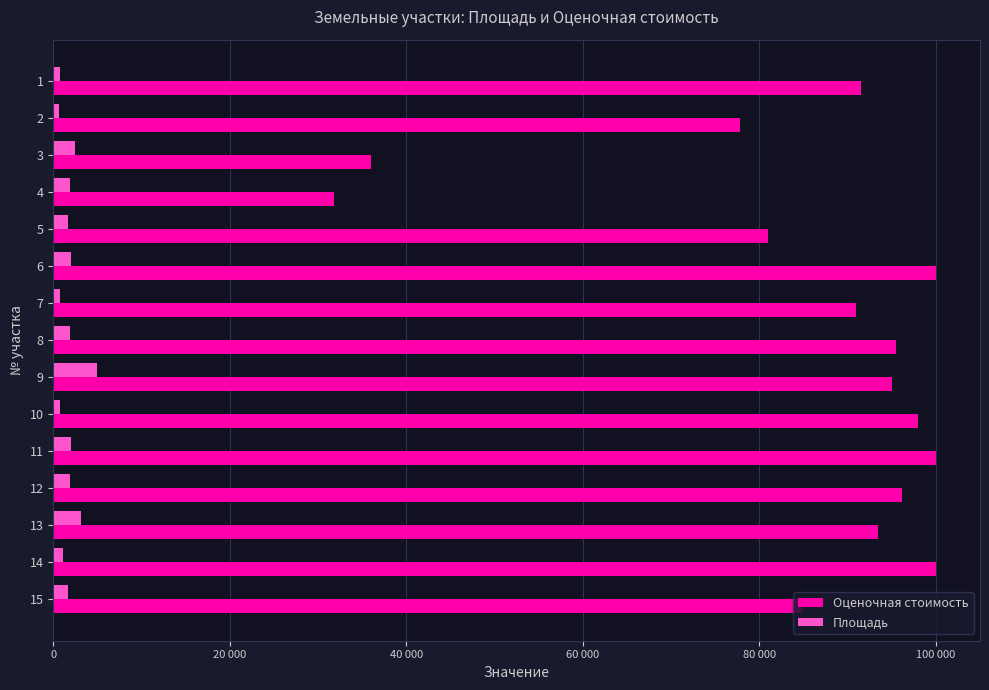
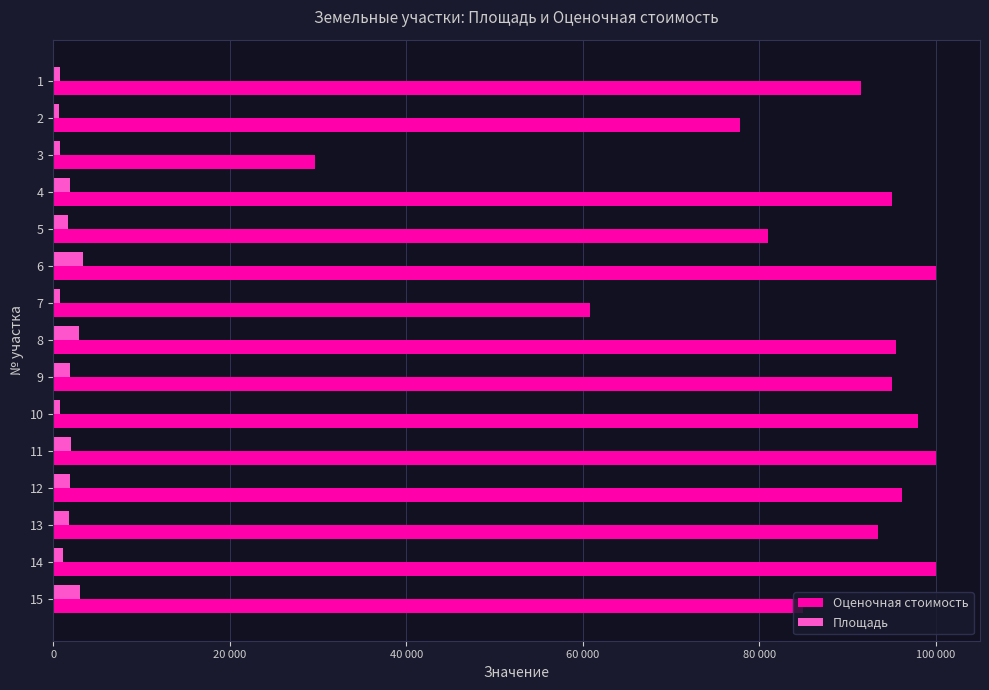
Площадь, 3: 2000 -> 1000
Оценочная стоимость, 3: 36000 -> 30000
Оценочная стоимость, 4: 32000 -> 95000
Площадь, 6: 2000 -> 3000
Оценочная стоимость, 7: 91000 -> 61000
Площадь, 8: 2000 -> 3000
Площадь, 9: 5000 -> 2000
Площадь, 13: 3000 -> 2000
Площадь, 15: 2000 -> 3000
